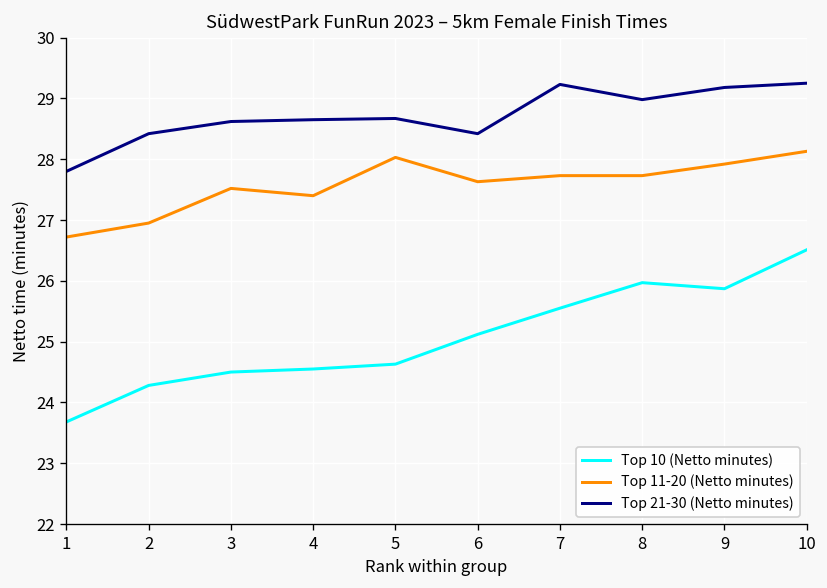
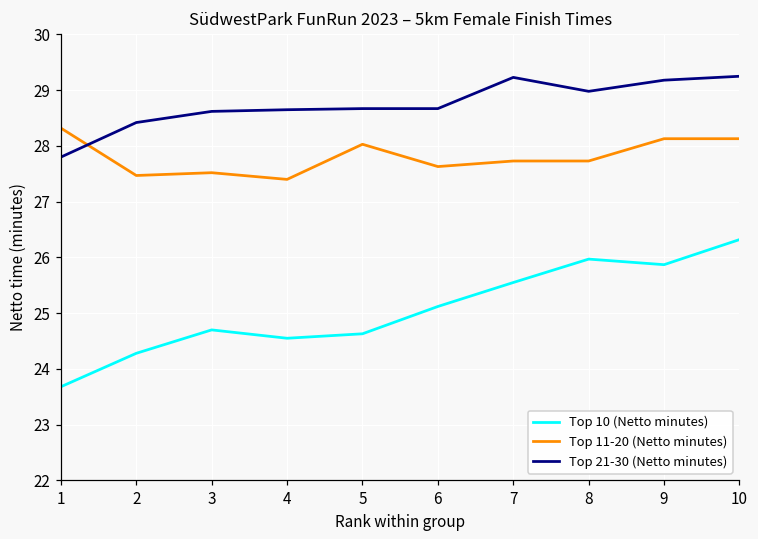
Top 11-20 (Netto minutes), 1: 26.7 -> 28.3
Top 11-20 (Netto minutes), 2: 27.0 -> 27.5
Top 10 (Netto minutes), 3: 24.5 -> 24.7
Top 21-30 (Netto minutes), 6: 28.4 -> 28.7
Top 11-20 (Netto minutes), 9: 27.9 -> 28.1
Top 10 (Netto minutes), 10: 26.5 -> 26.3
